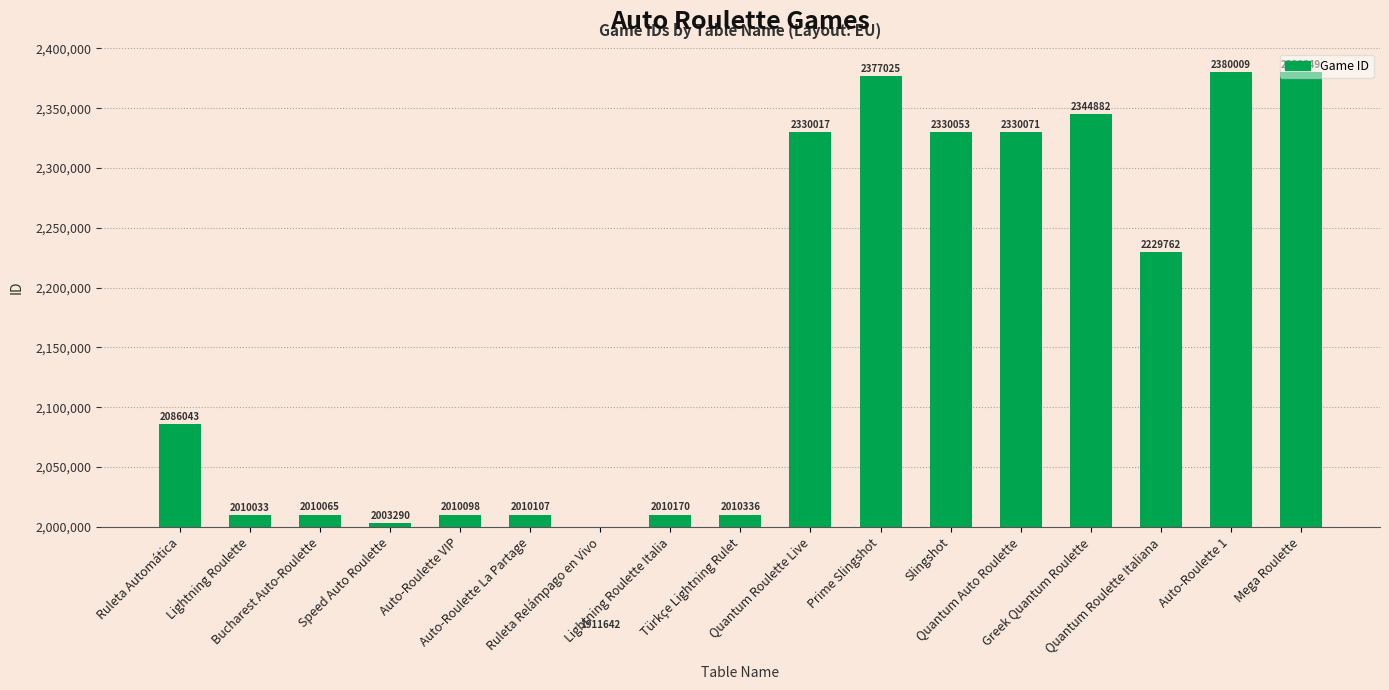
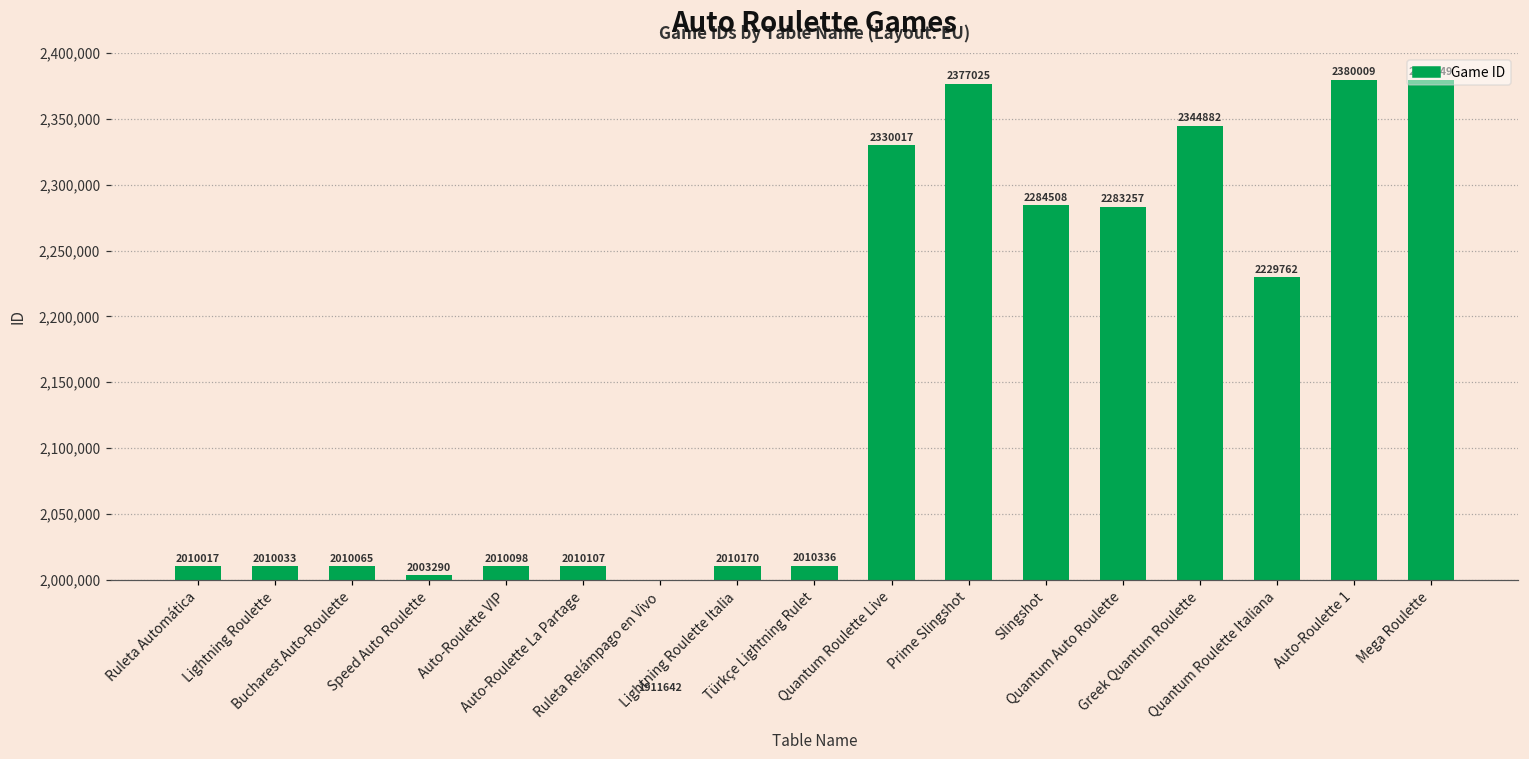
Ruleta Automática: 2086043 -> 2010017
Slingshot: 2330053 -> 2284508
Quantum Auto Roulette: 2330071 -> 2283257
